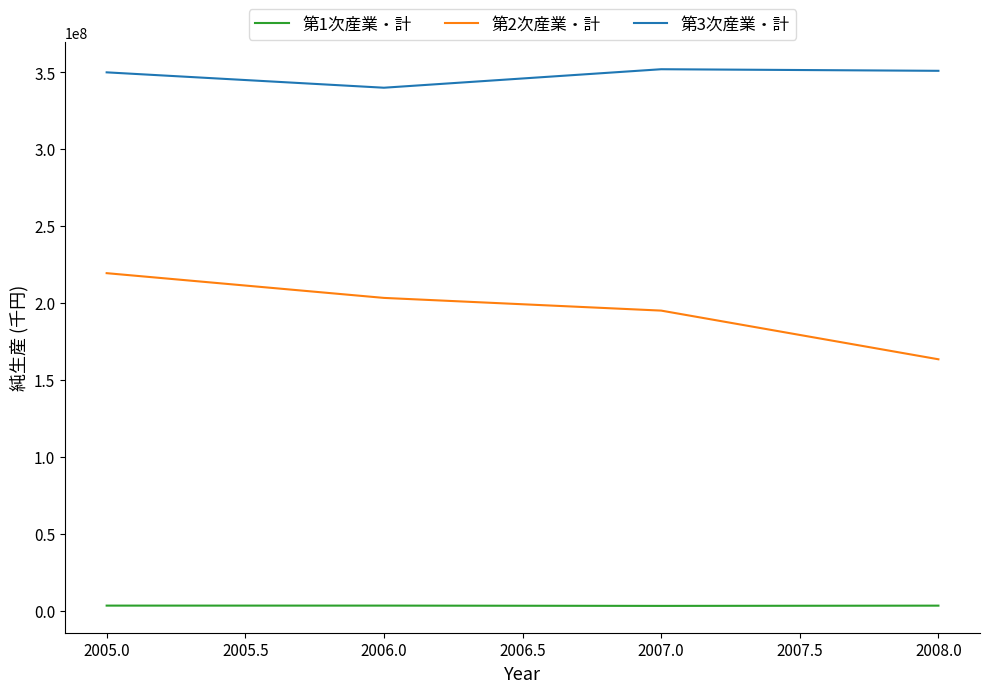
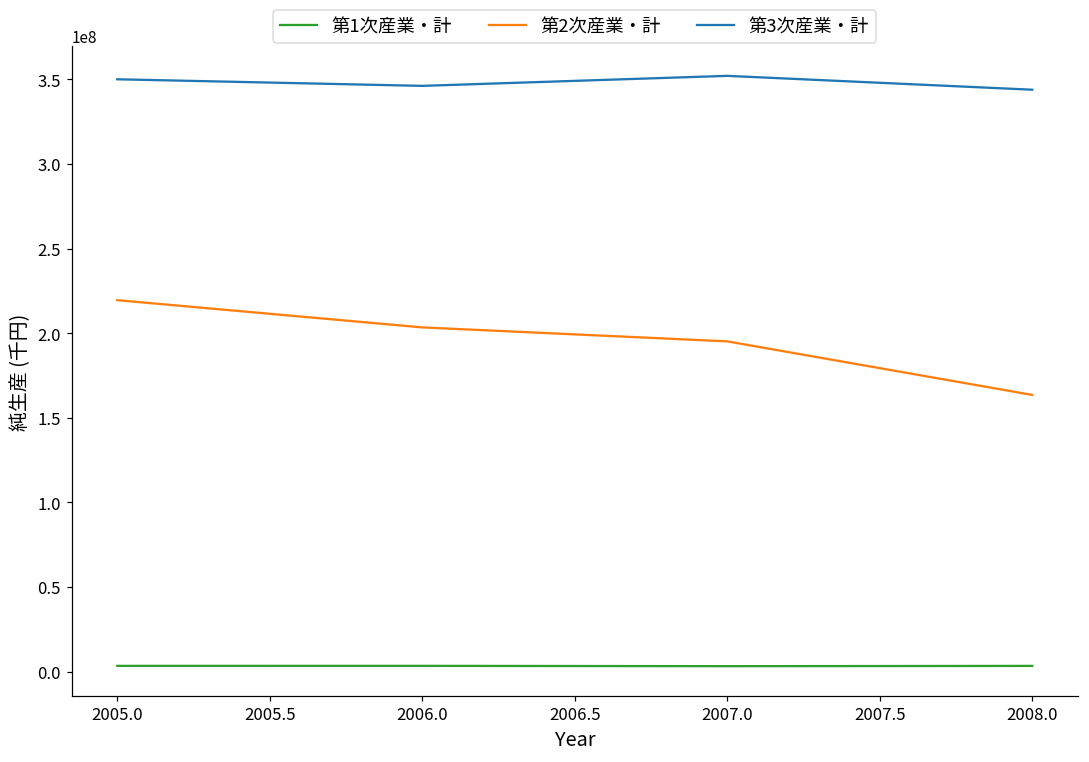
第3次産業・計, 2006.0: 340000000 -> 346000000
第3次産業・計, 2008.0: 351000000 -> 344000000
